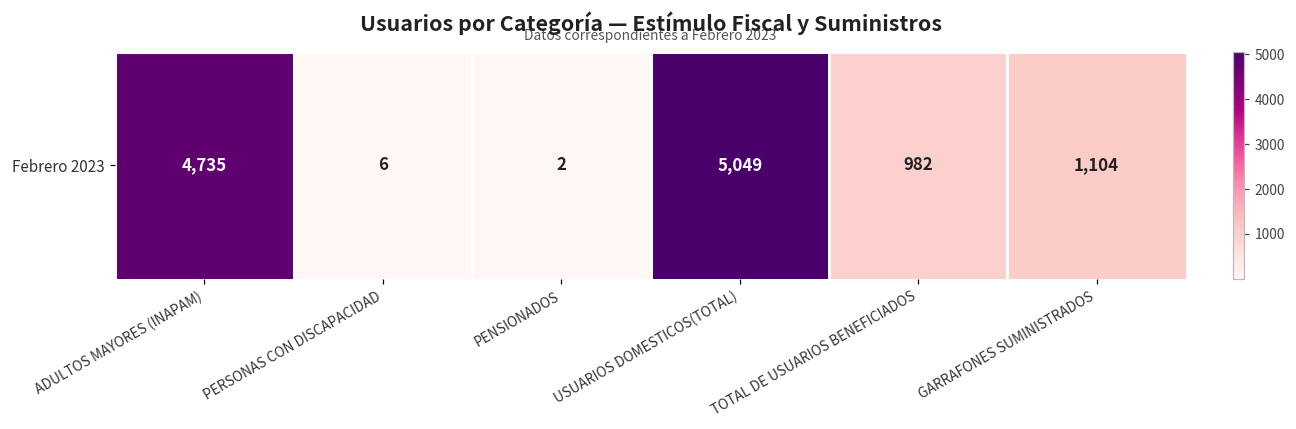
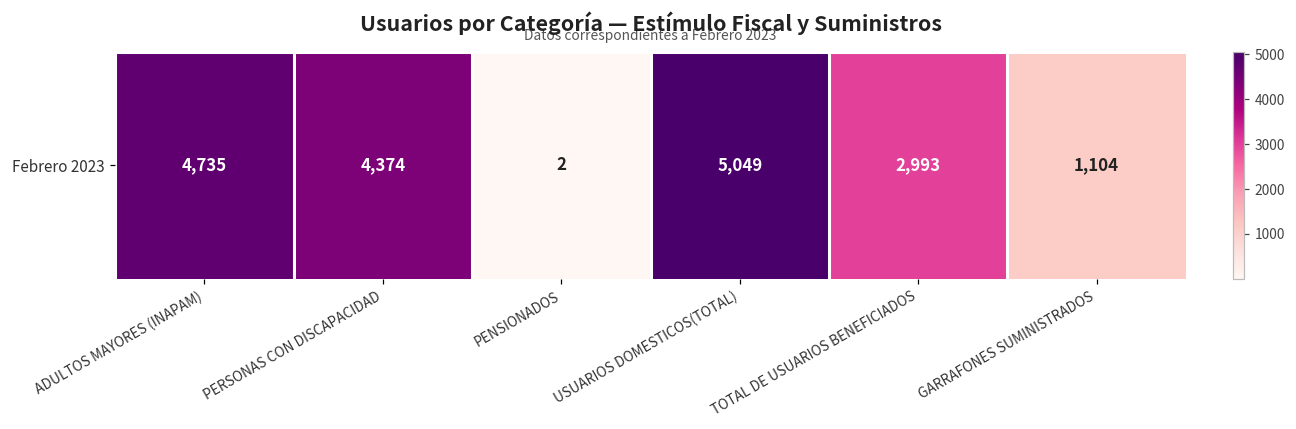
Febrero 2023, PERSONAS CON DISCAPACIDAD: 6 -> 4,374
Febrero 2023, TOTAL DE USUARIOS BENEFICIADOS: 982 -> 2,993
